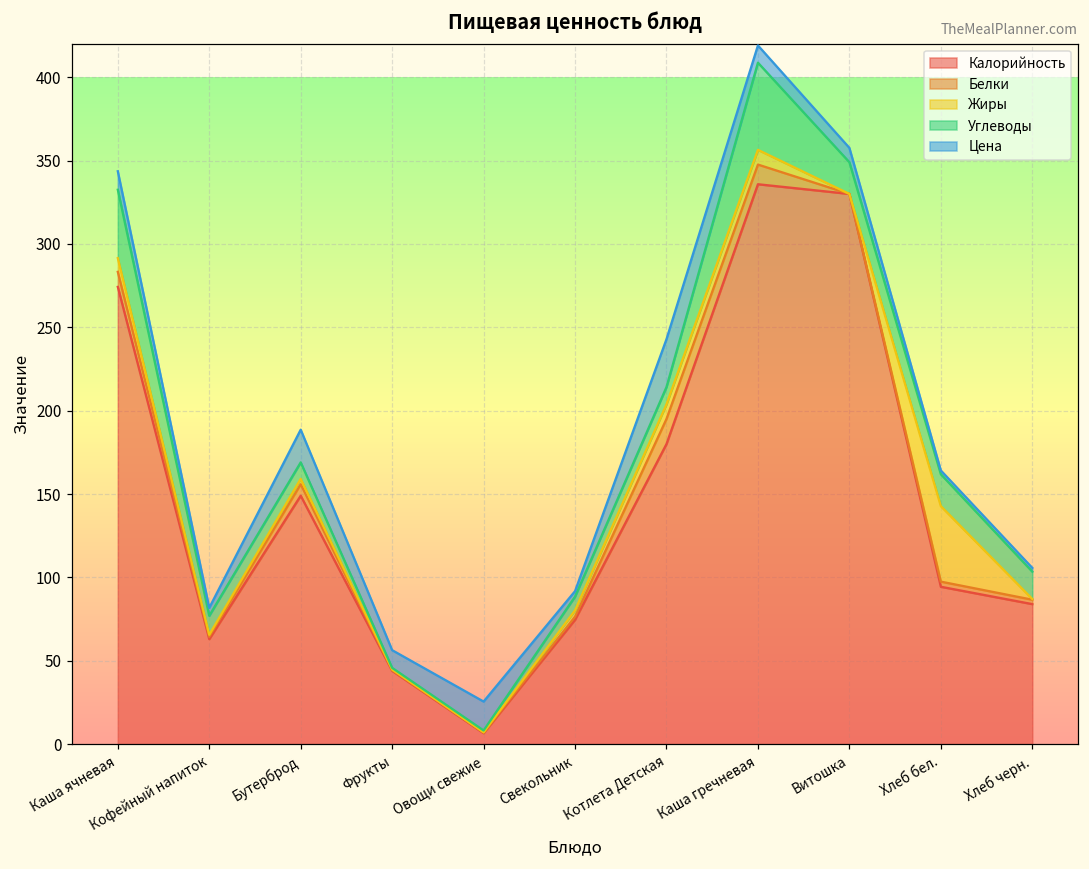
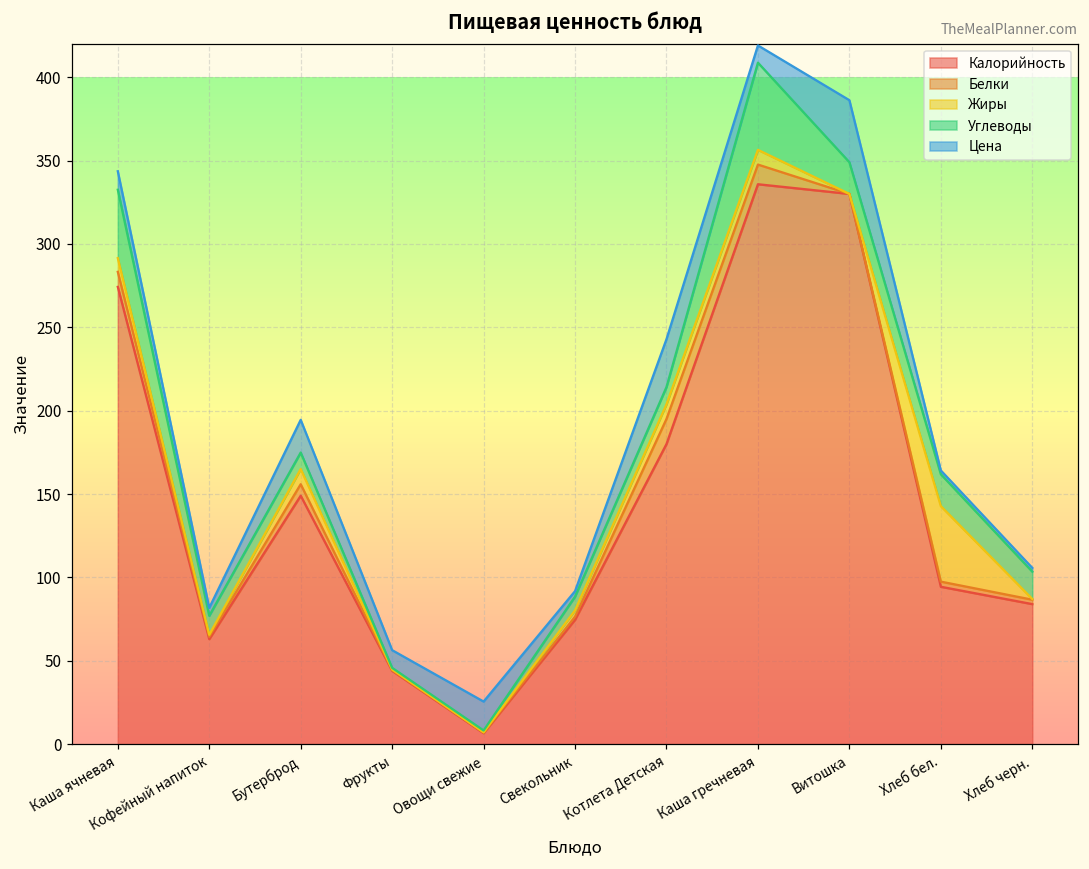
Жиры, Бутерброд: 3 -> 9
Цена, Витошка: 9 -> 37
